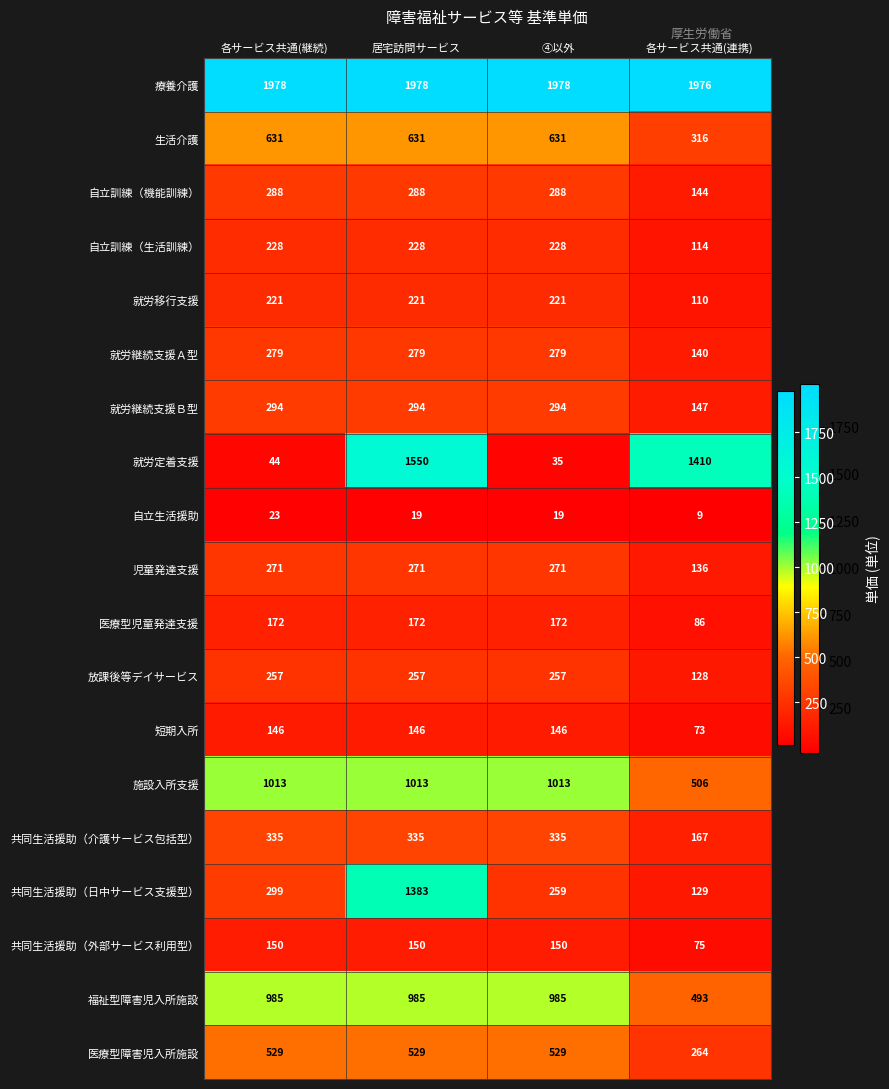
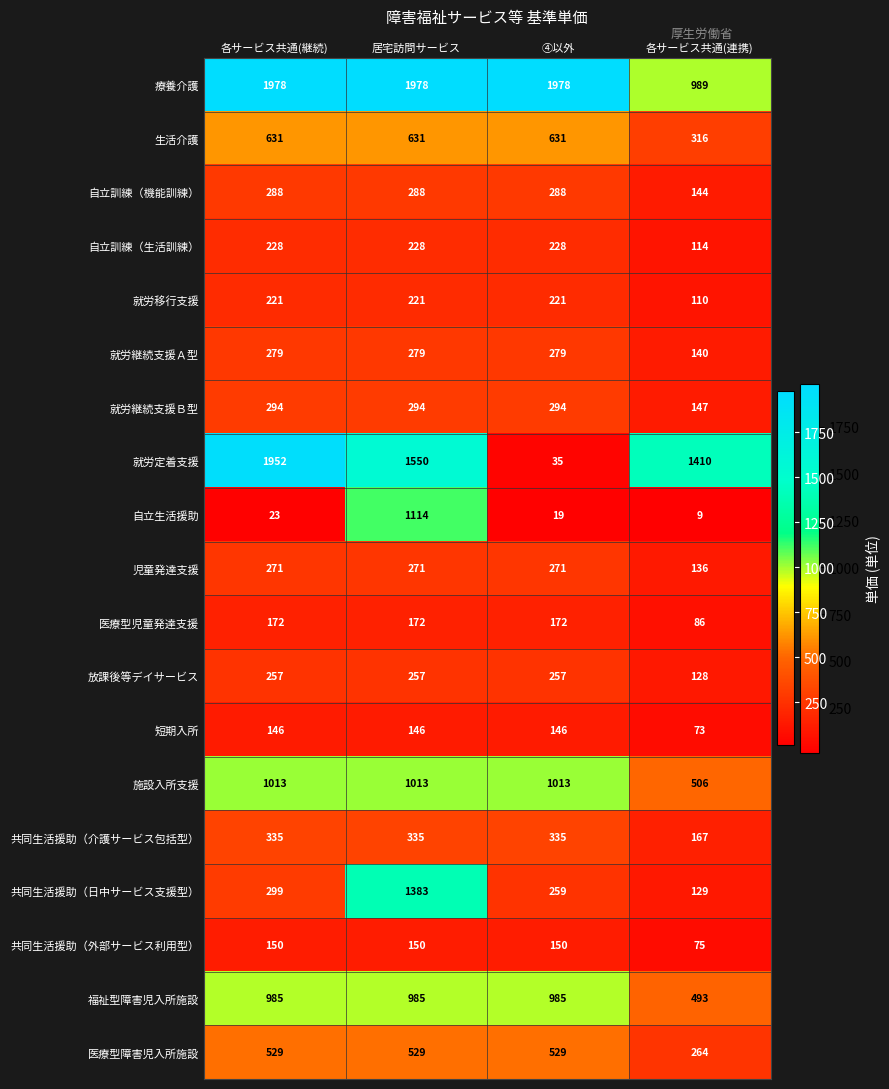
療養介護, 各サービス共通(連携): 1976 -> 989
就労定着支援, 各サービス共通(継続): 44 -> 1952
自立生活援助, 居宅訪問サービス: 19 -> 1114
